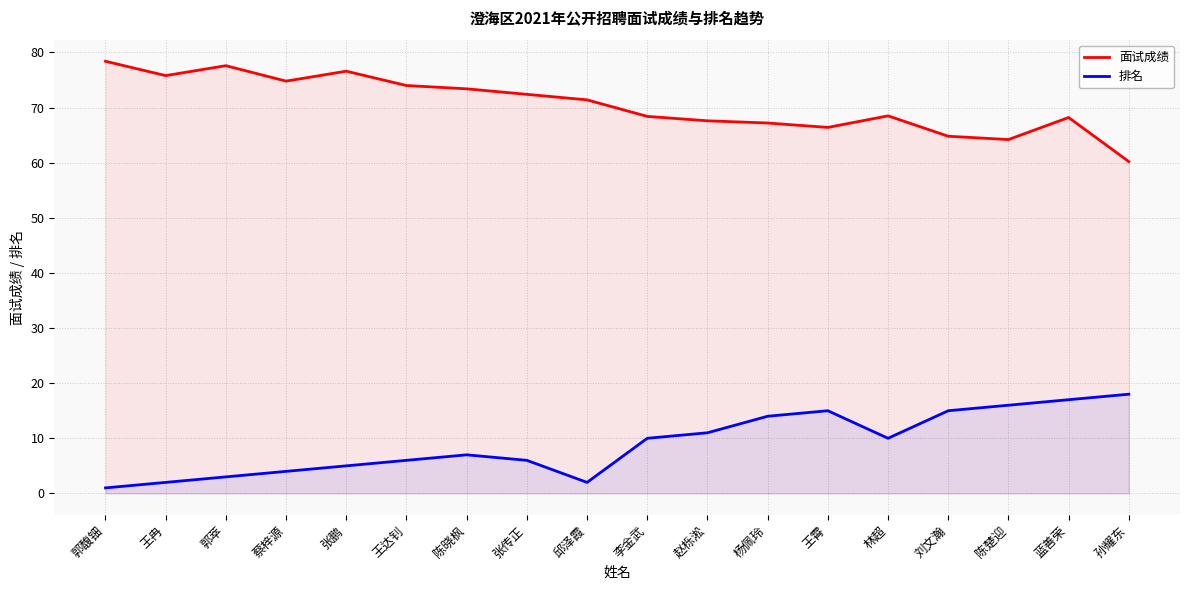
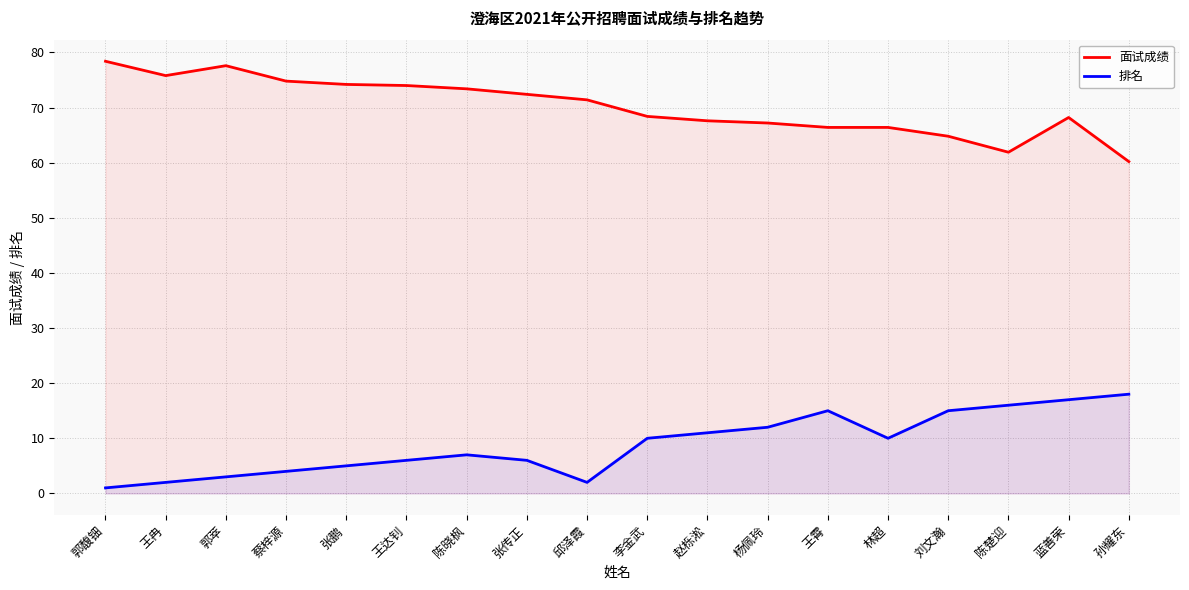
面试成绩, 张鹏: 77 -> 74
排名, 杨佩玲: 14 -> 12
面试成绩, 林超: 69 -> 66
面试成绩, 陈楚迎: 64 -> 62
